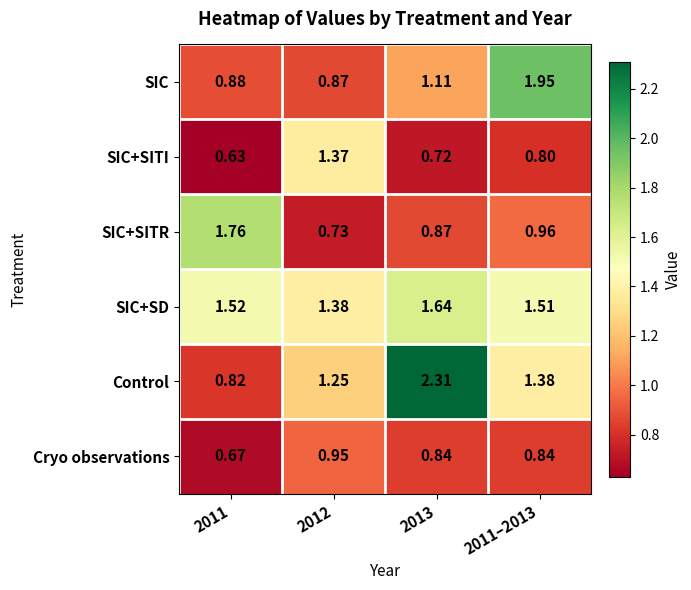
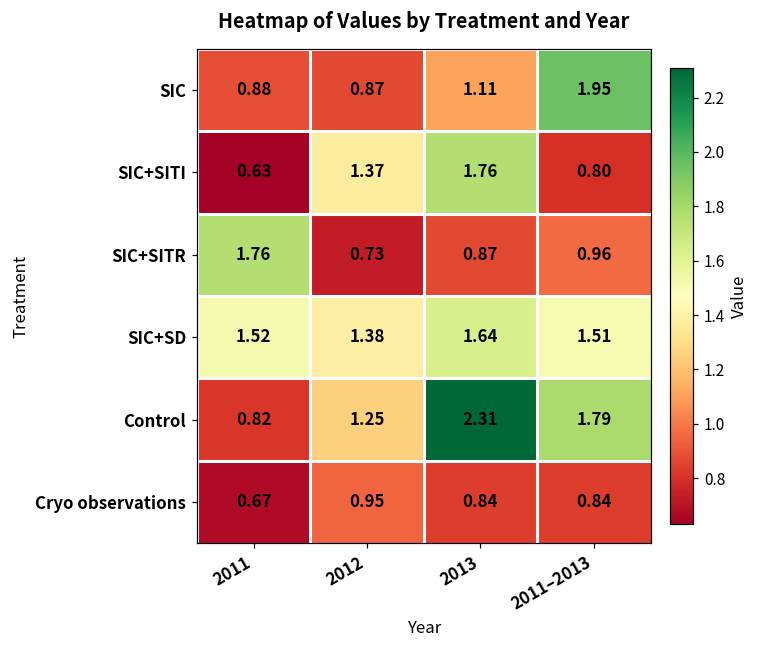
SIC+SITI, 2013: 0.72 -> 1.76
Control, 2011–2013: 1.38 -> 1.79
